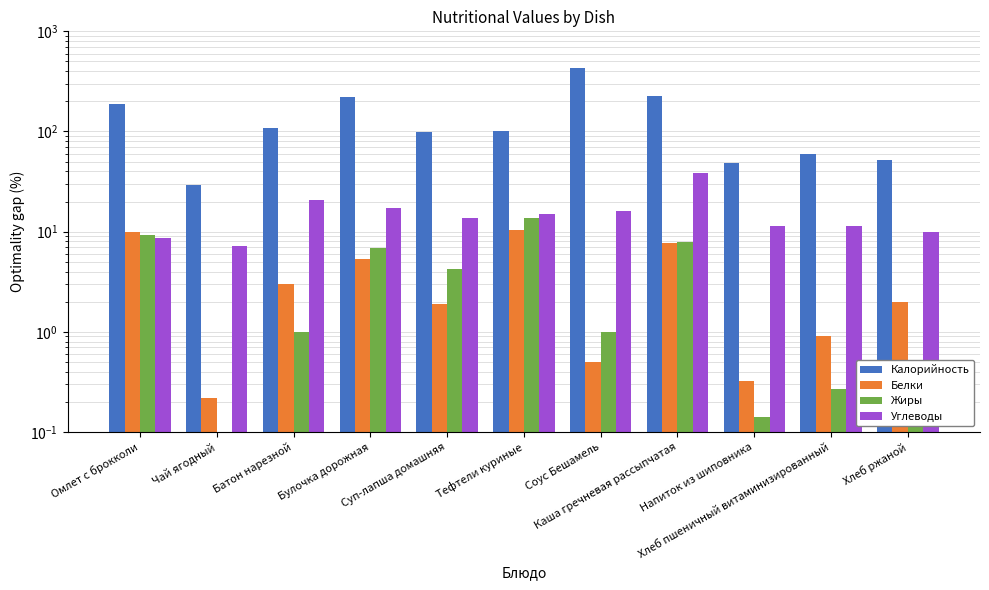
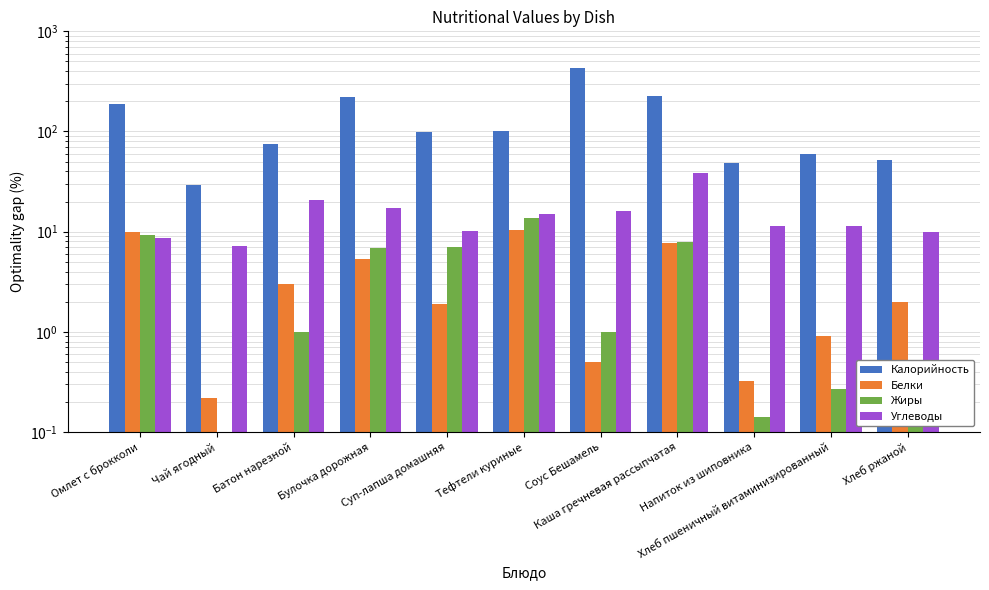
Калорийность, Батон нарезной: 110 -> 80
Жиры, Суп-лапша домашняя: 4.3 -> 7
Углеводы, Суп-лапша домашняя: 14 -> 10
